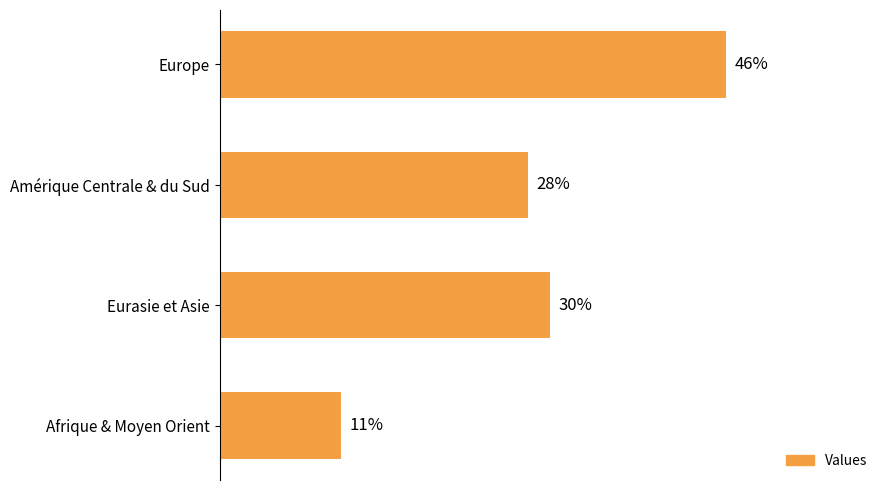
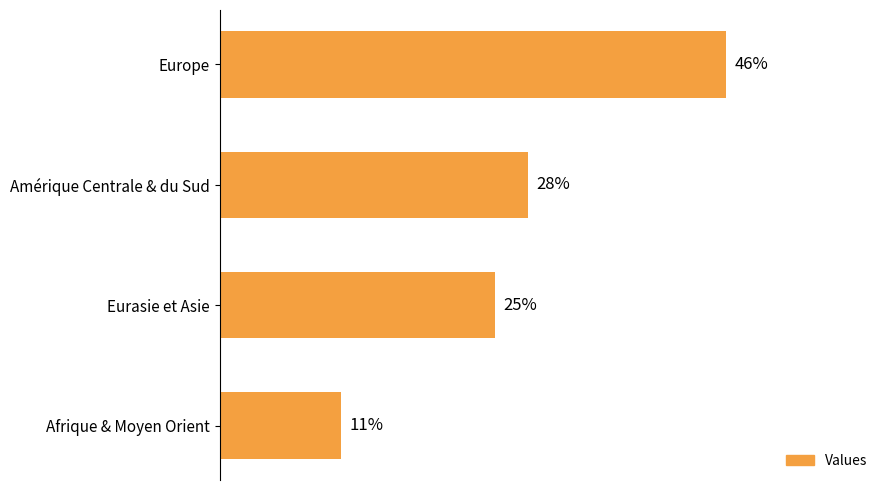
Eurasie et Asie: 30% -> 25%
